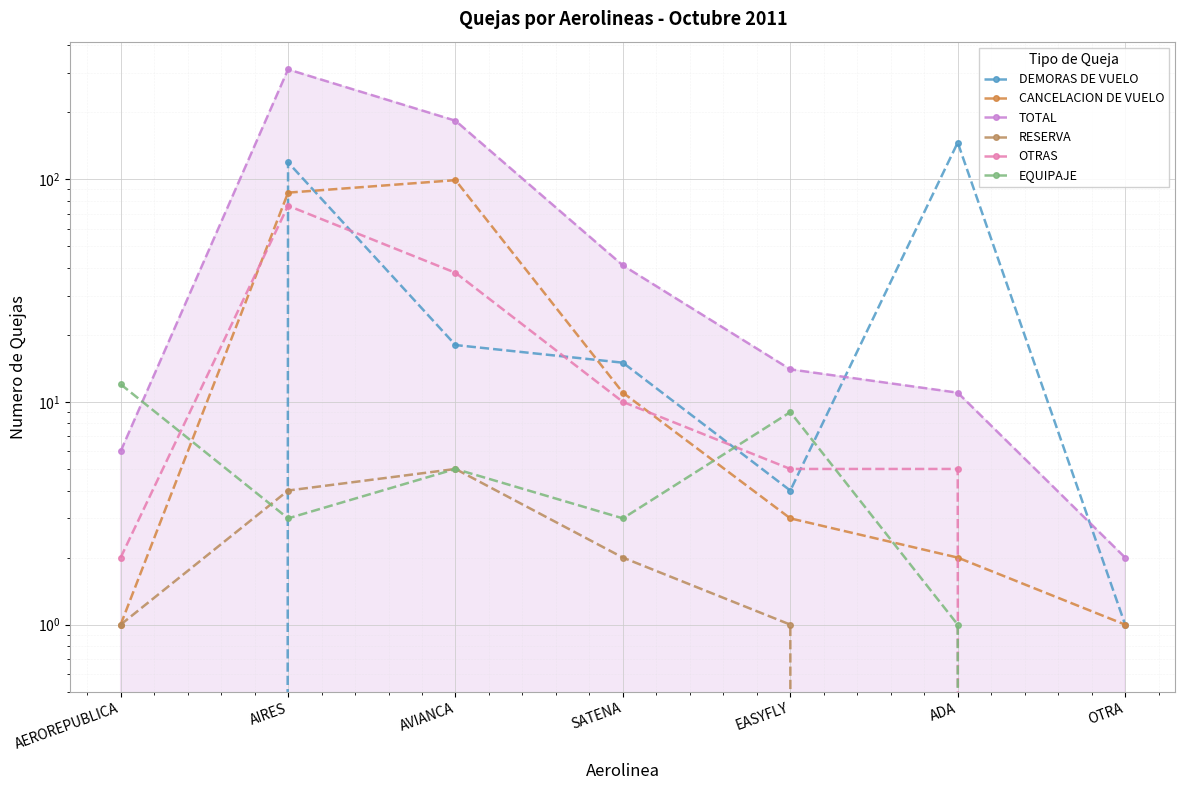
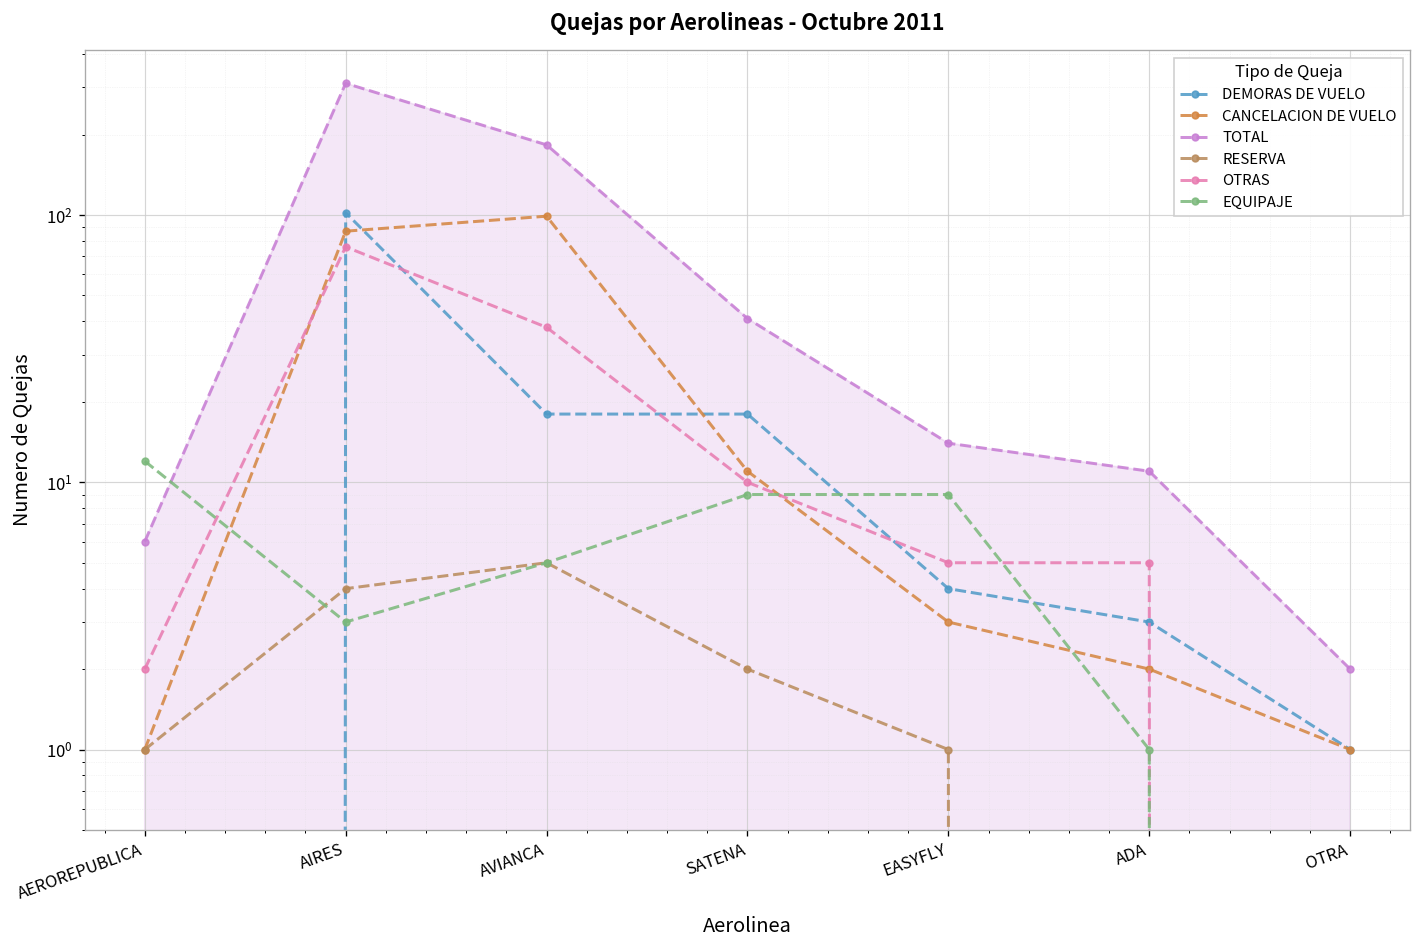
DEMORAS DE VUELO, AIRES: 120 -> 100
DEMORAS DE VUELO, SATENA: 15 -> 18
EQUIPAJE, SATENA: 3 -> 9
DEMORAS DE VUELO, ADA: 150 -> 3
